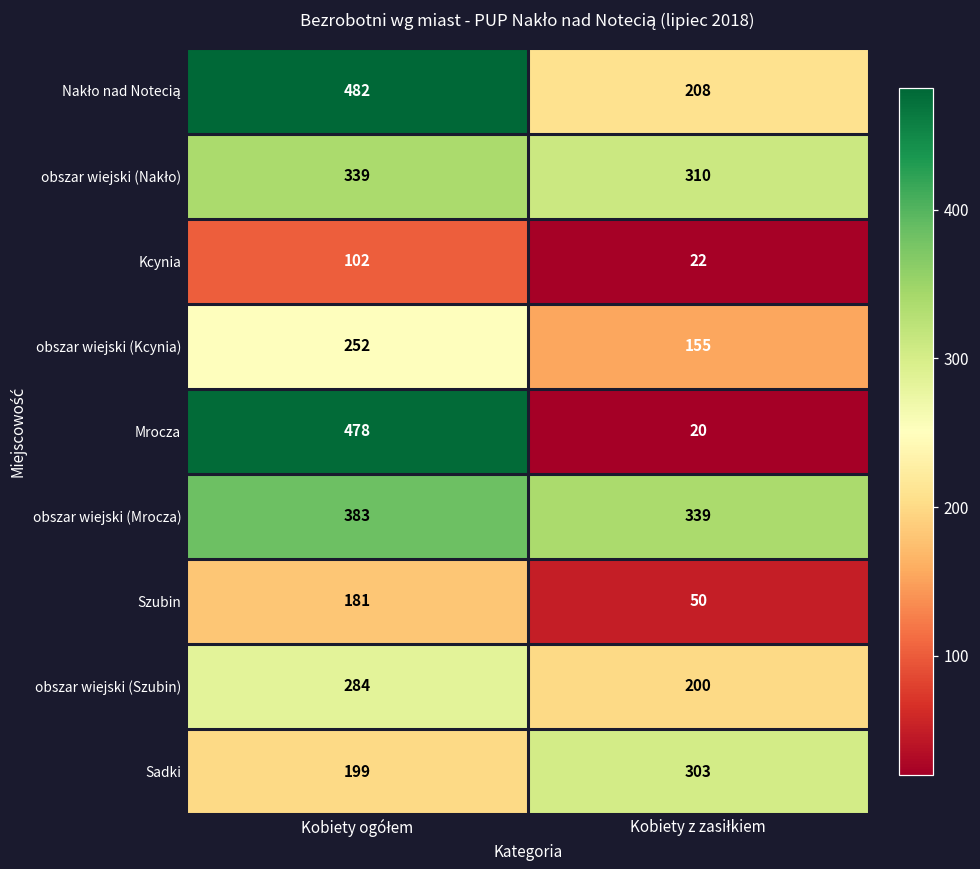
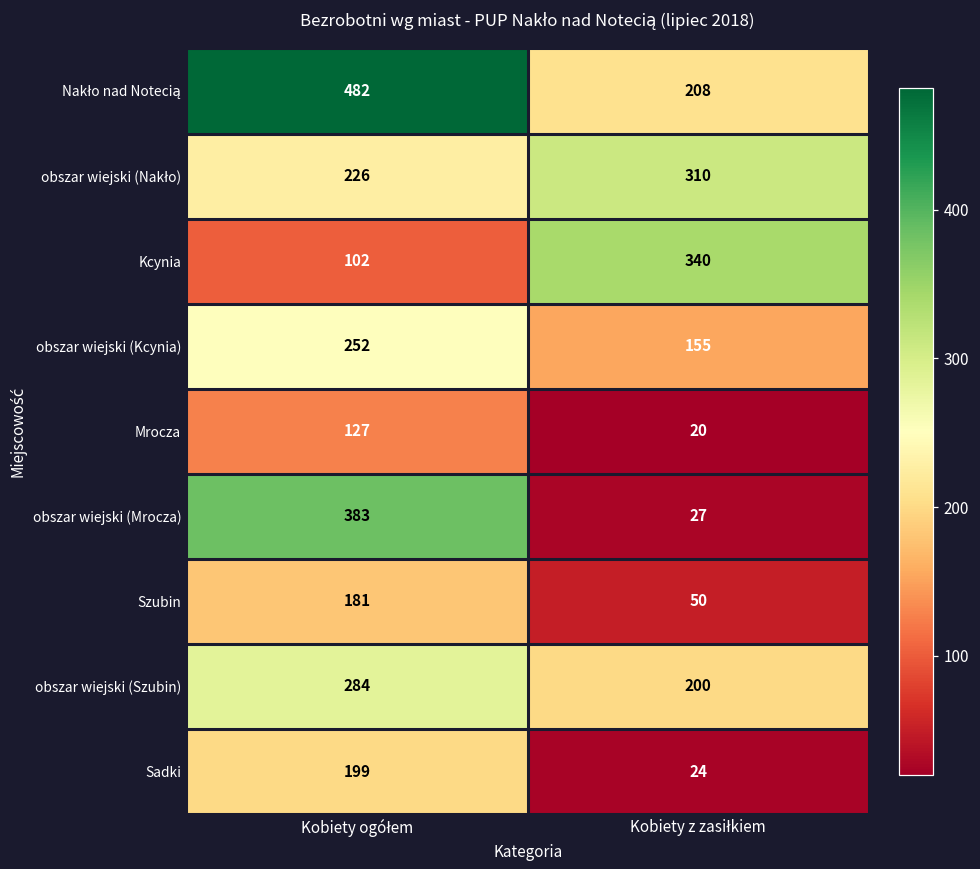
obszar wiejski (Nakło), Kobiety ogółem: 339 -> 226
Kcynia, Kobiety z zasiłkiem: 22 -> 340
Mrocza, Kobiety ogółem: 478 -> 127
obszar wiejski (Mrocza), Kobiety z zasiłkiem: 339 -> 27
Sadki, Kobiety z zasiłkiem: 303 -> 24
